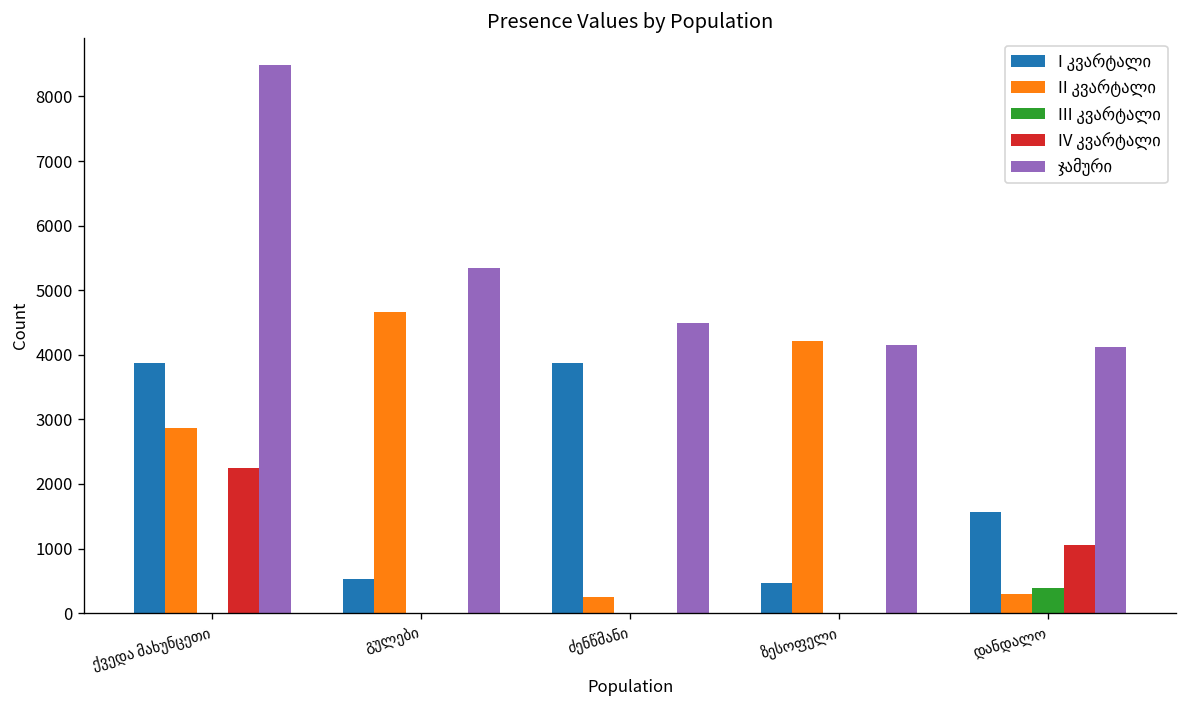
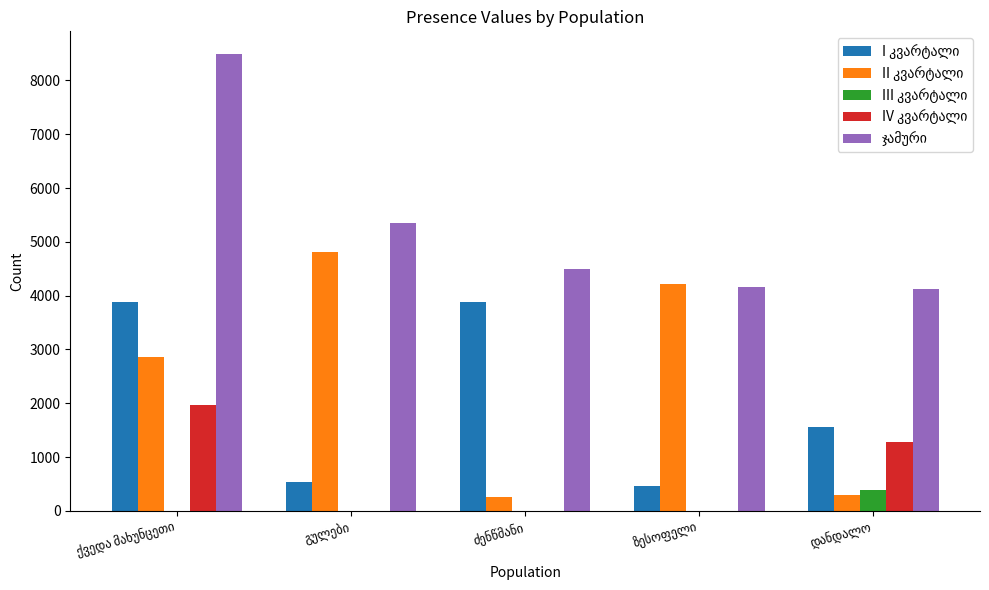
IV კვარტალი, ქვედა მახუნცეთი: 2200 -> 2000
II კვარტალი, გულები: 4700 -> 4800
IV კვარტალი, დანდალო: 1100 -> 1300
